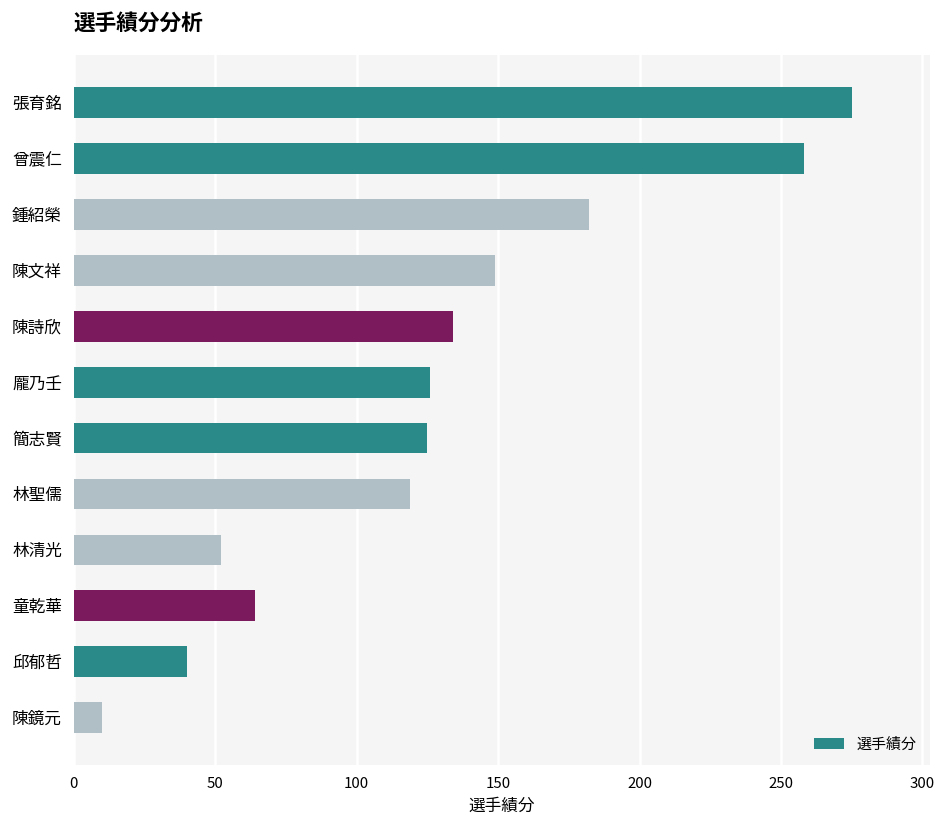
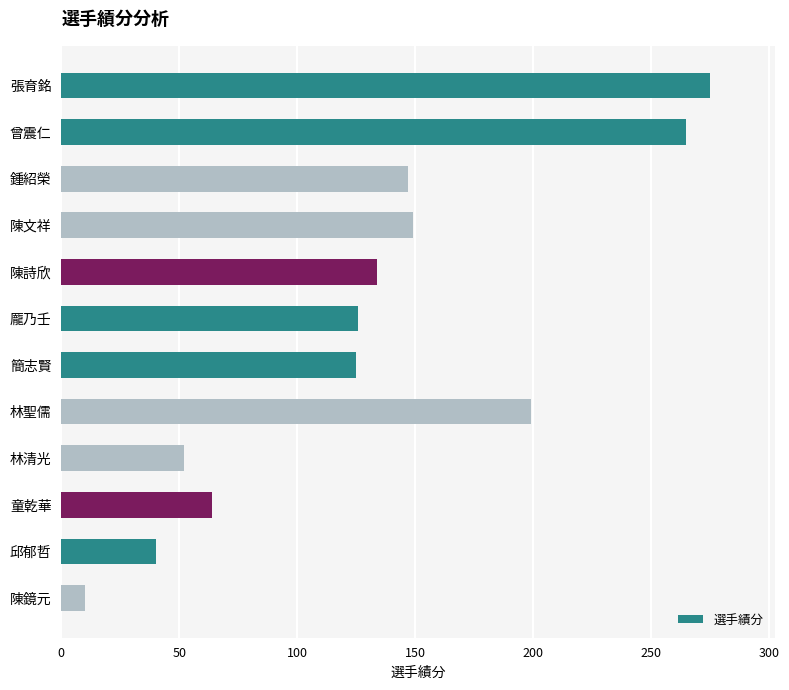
曾震仁: 258 -> 265
鍾紹榮: 182 -> 147
林聖儒: 119 -> 199
